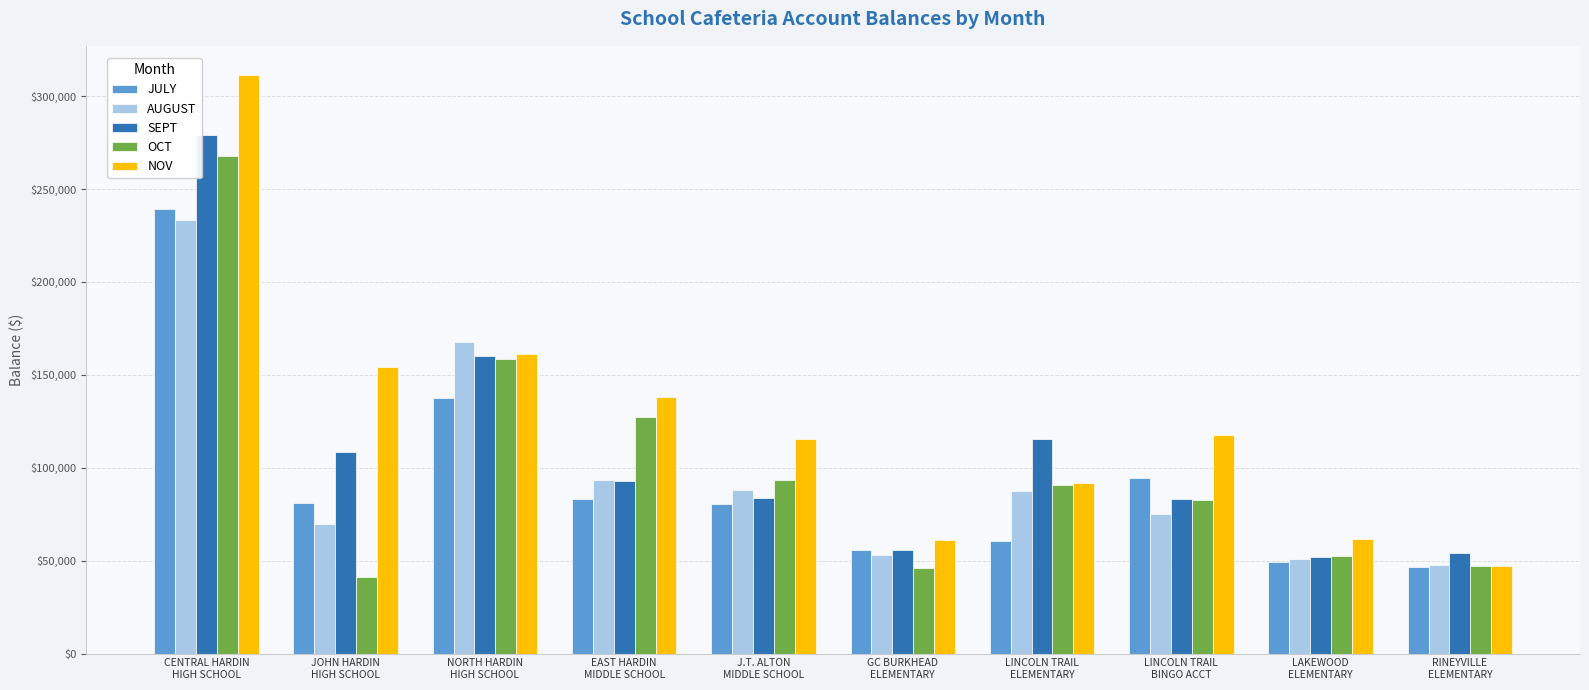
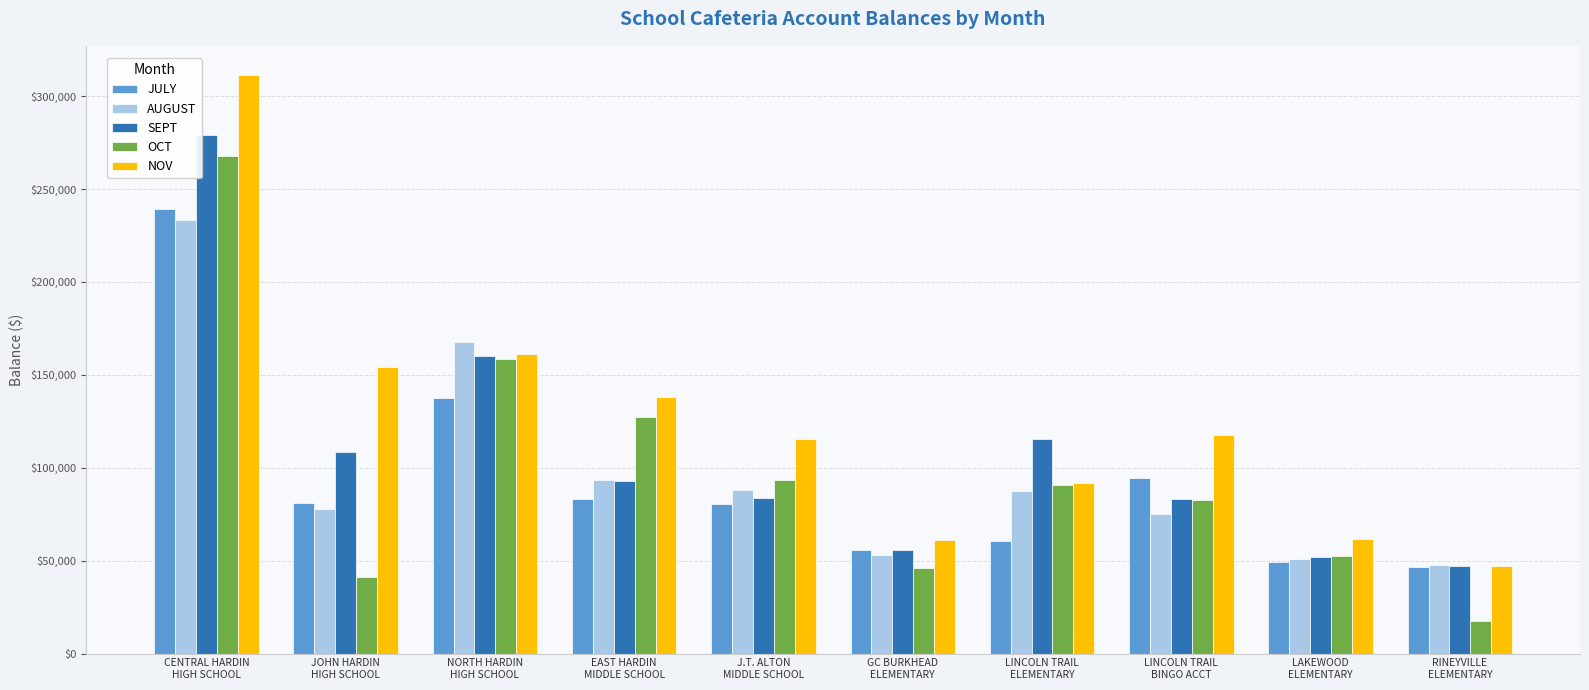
AUGUST, JOHN HARDIN HIGH SCHOOL: $70,000 -> $78,000
SEPT, RINEYVILLE ELEMENTARY: $54,000 -> $47,000
OCT, RINEYVILLE ELEMENTARY: $47,000 -> $18,000
